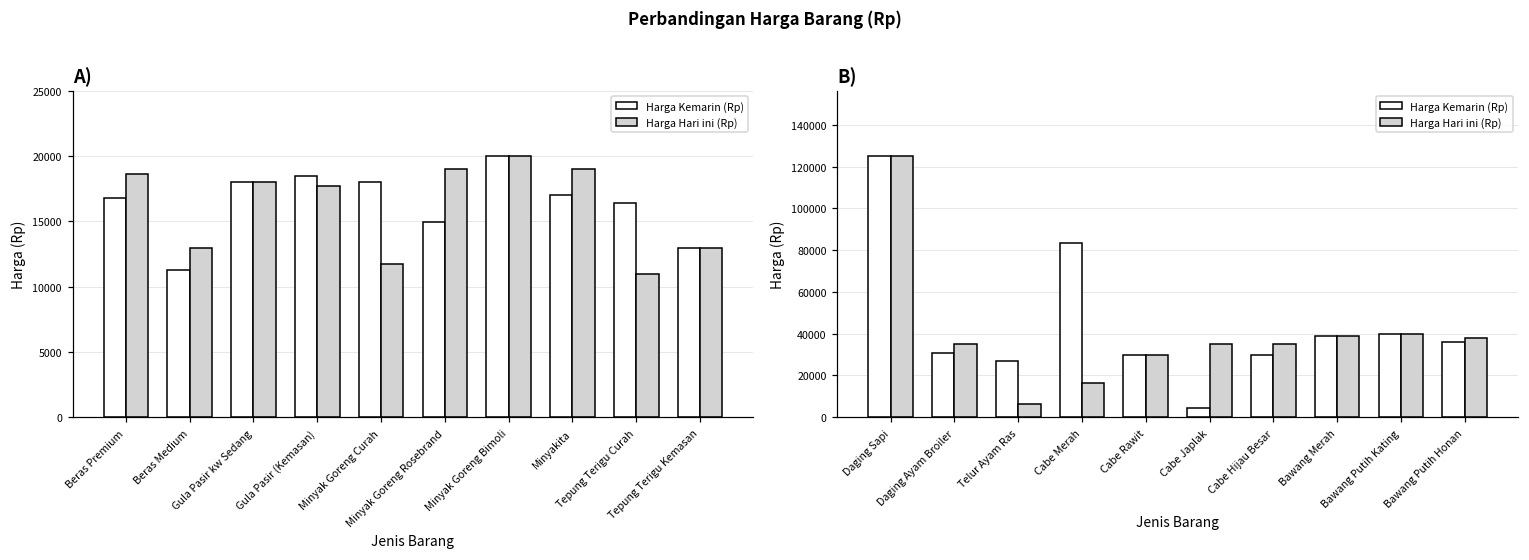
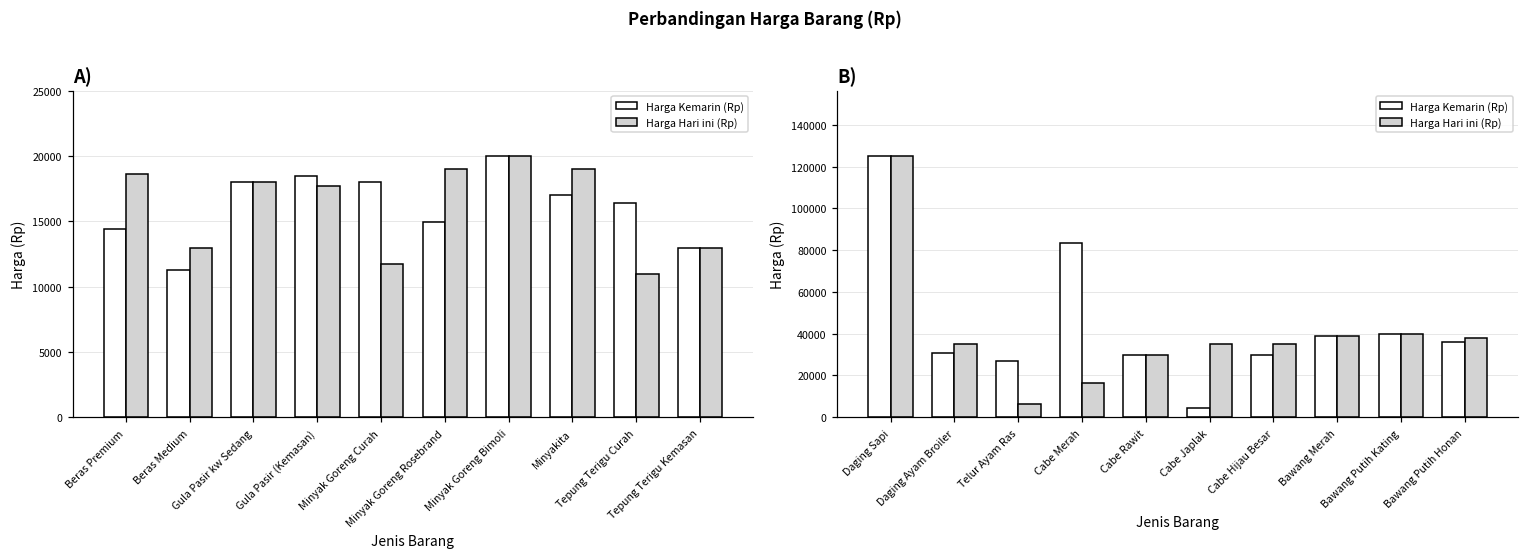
A), Harga Kemarin (Rp), Beras Premium: 16800 -> 14400
